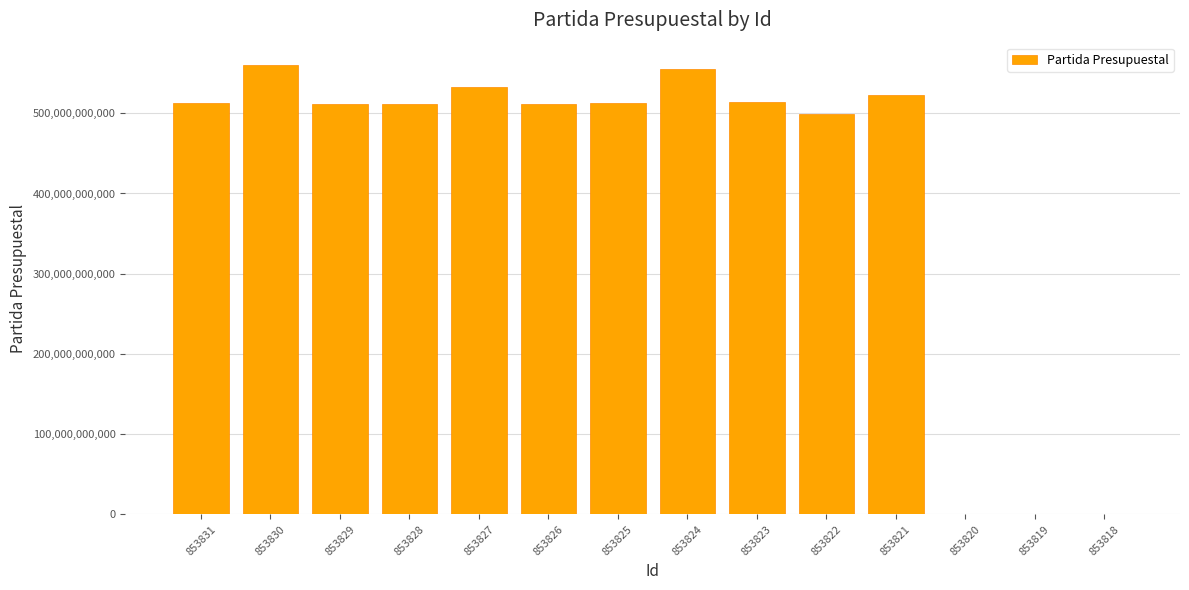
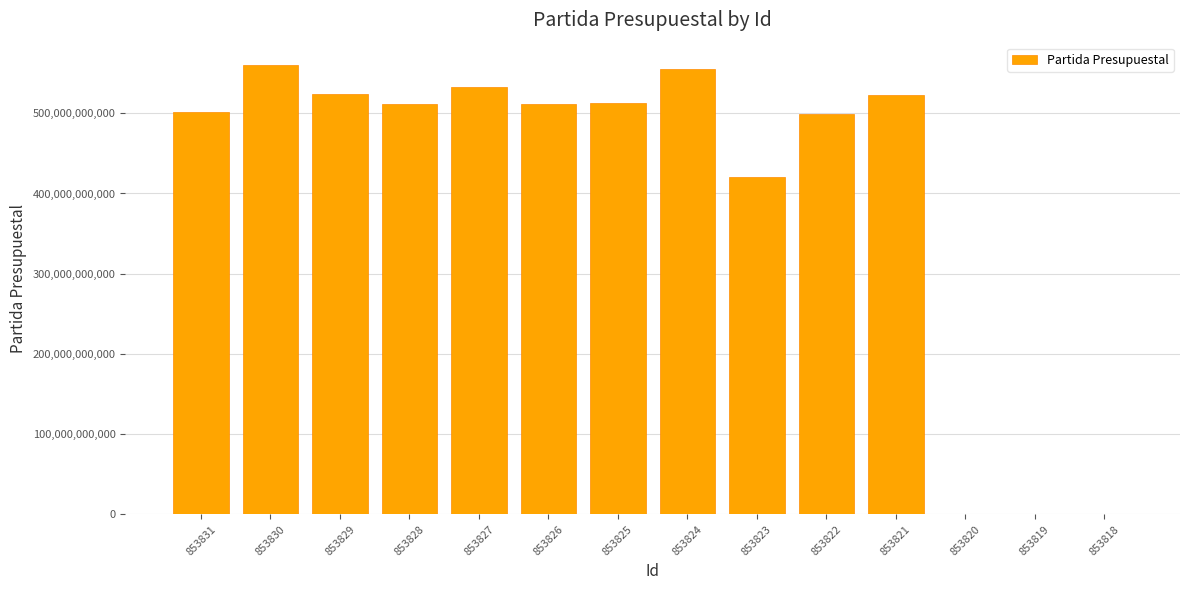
853831: 510,000,000,000 -> 500,000,000,000
853829: 510,000,000,000 -> 520,000,000,000
853823: 510,000,000,000 -> 420,000,000,000
